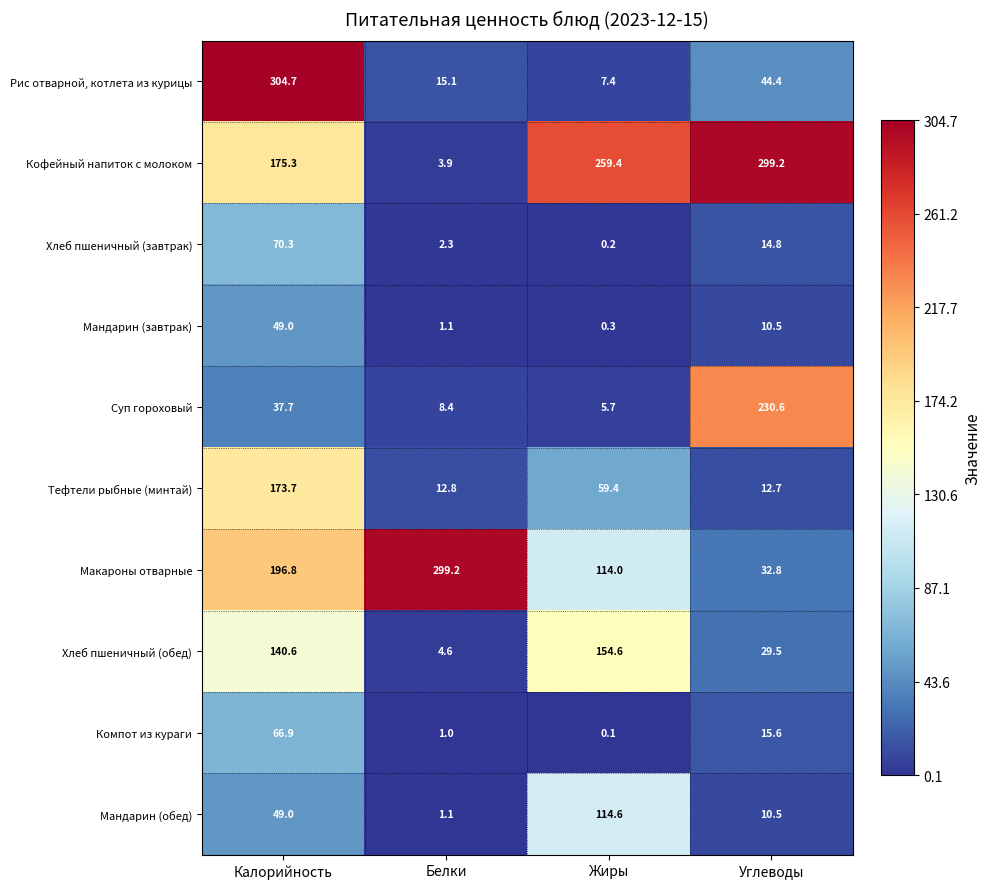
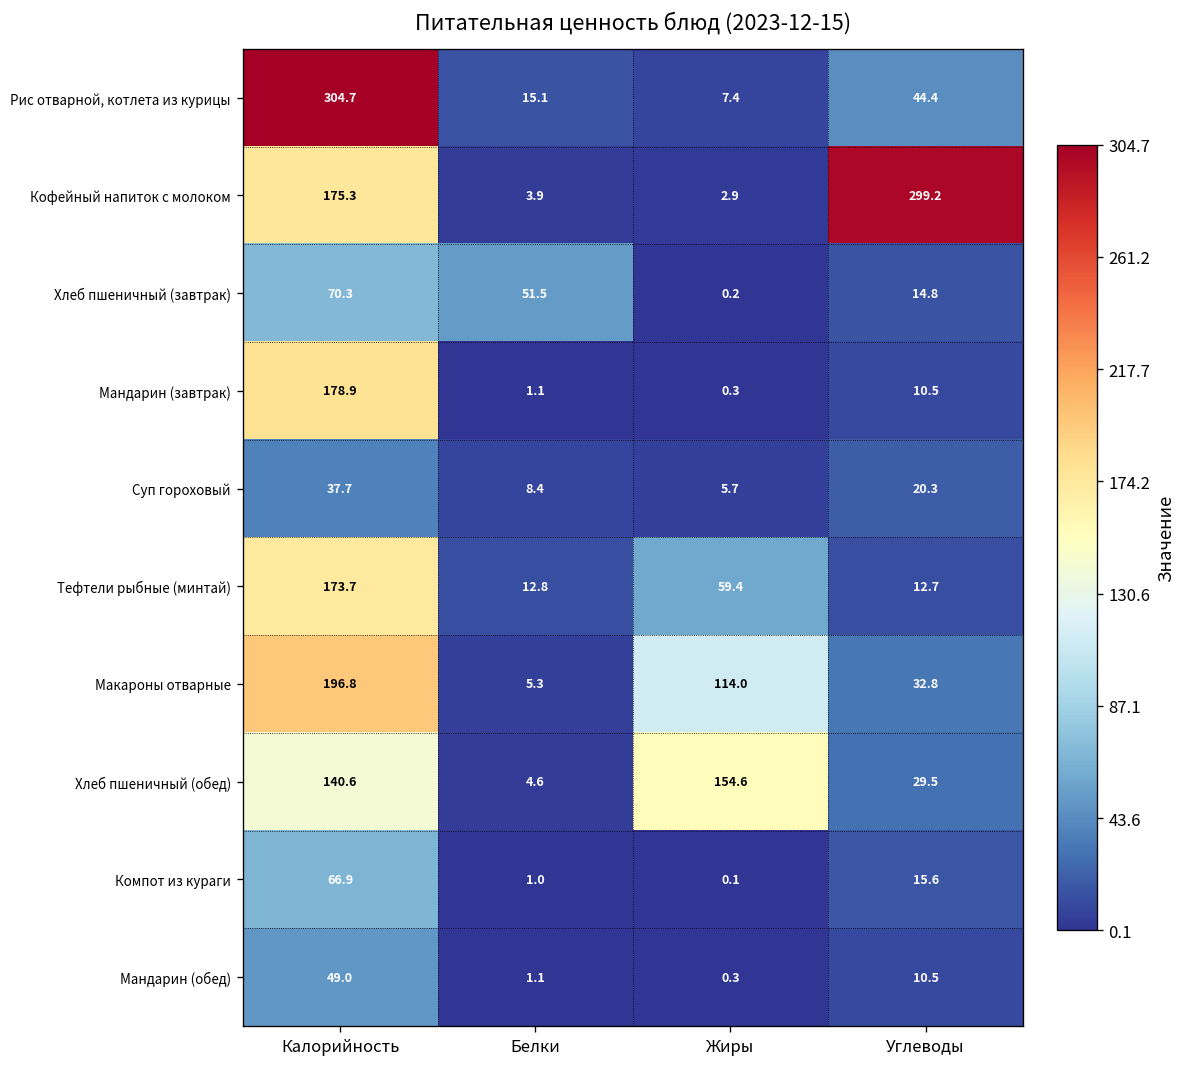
Кофейный напиток с молоком, Жиры: 259.4 -> 2.9
Хлеб пшеничный (завтрак), Белки: 2.3 -> 51.5
Мандарин (завтрак), Калорийность: 49.0 -> 178.9
Суп гороховый, Углеводы: 230.6 -> 20.3
Макароны отварные, Белки: 299.2 -> 5.3
Мандарин (обед), Жиры: 114.6 -> 0.3
